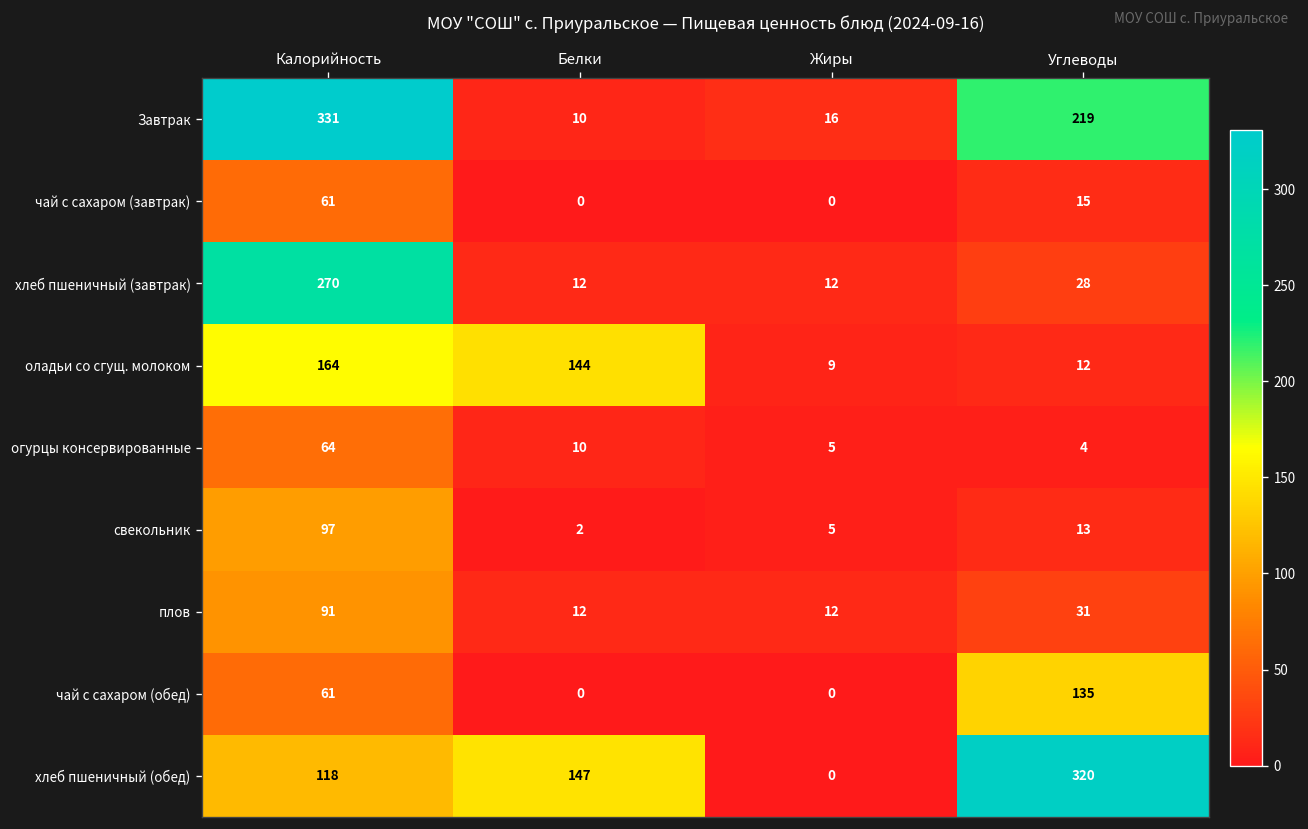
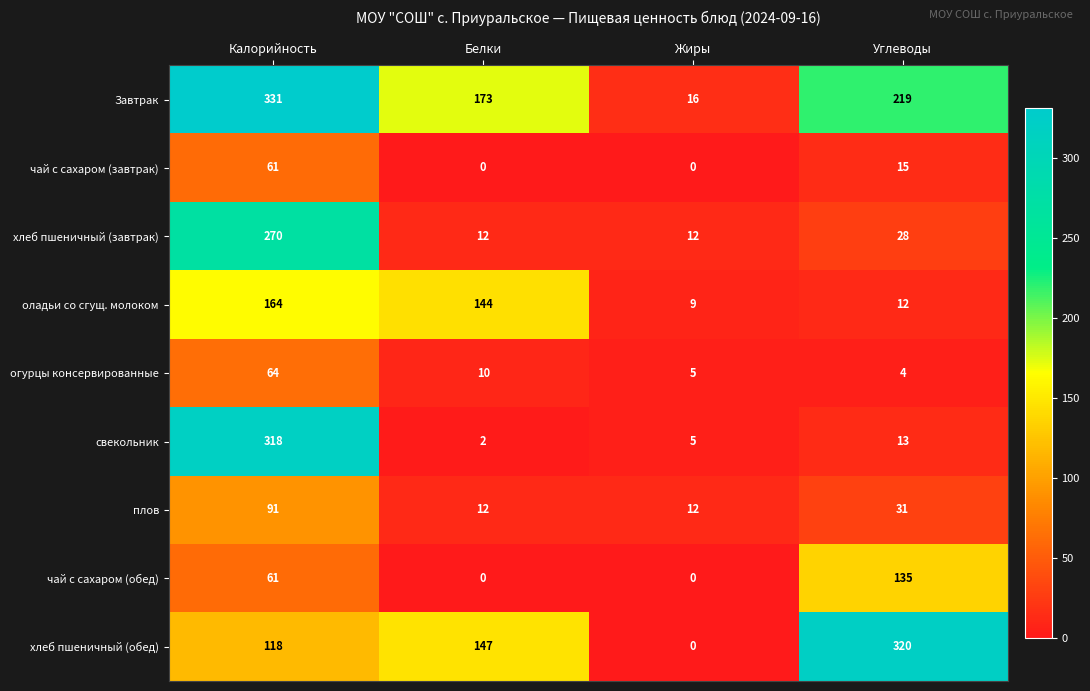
Завтрак, Белки: 10 -> 173
свекольник, Калорийность: 97 -> 318
